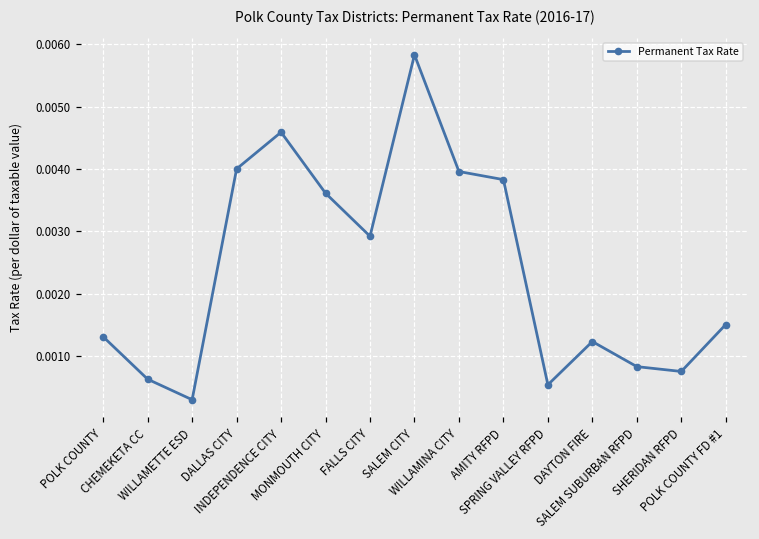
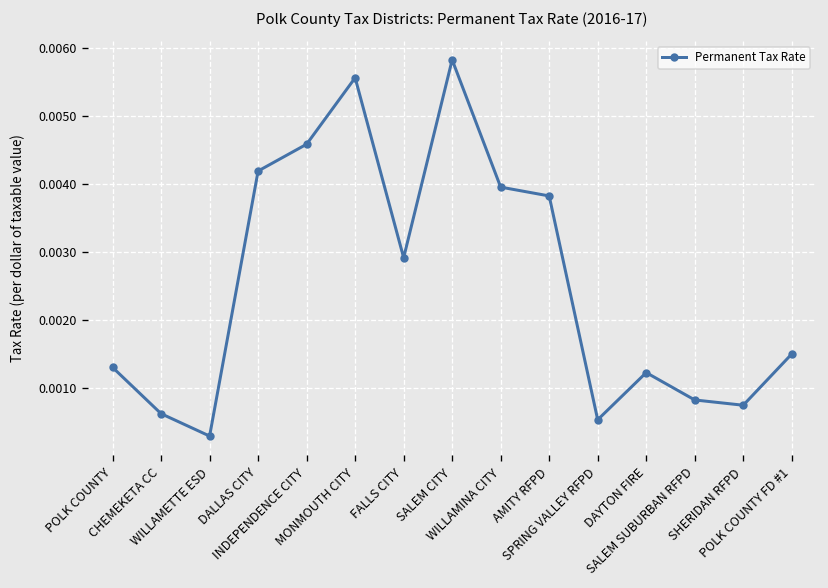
DALLAS CITY: 0.0040 -> 0.0042
MONMOUTH CITY: 0.0036 -> 0.0056
